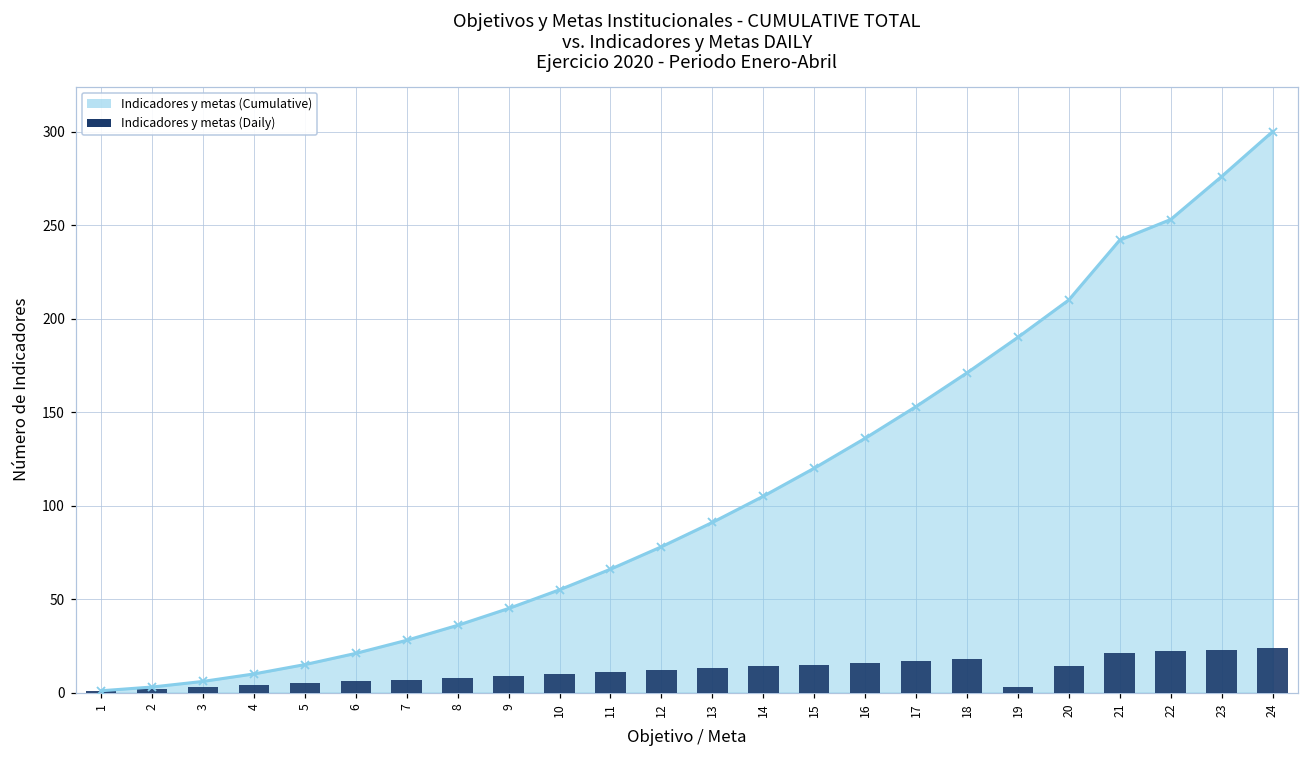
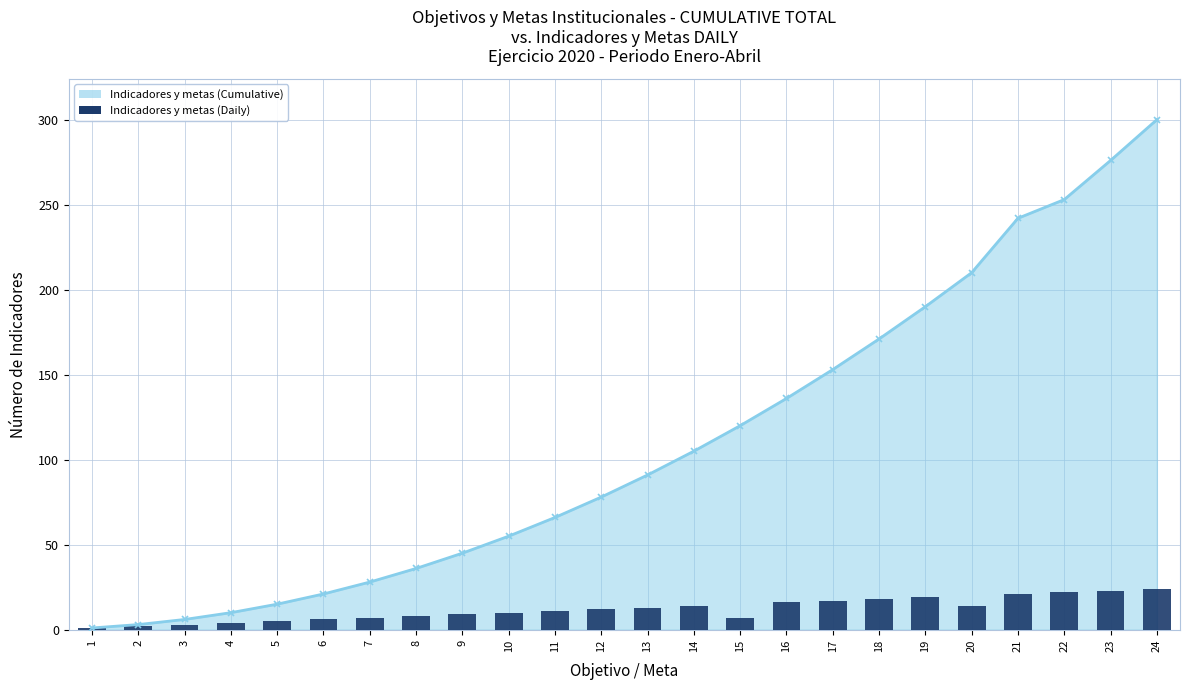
Indicadores y metas (Daily), 15: 15 -> 7
Indicadores y metas (Daily), 19: 3 -> 19
